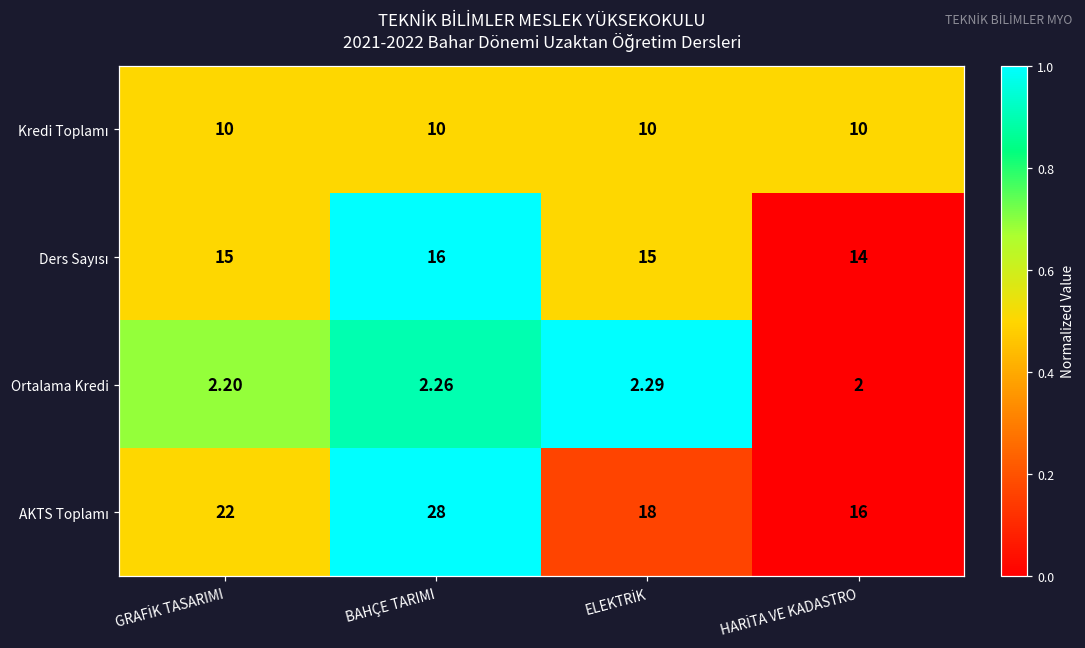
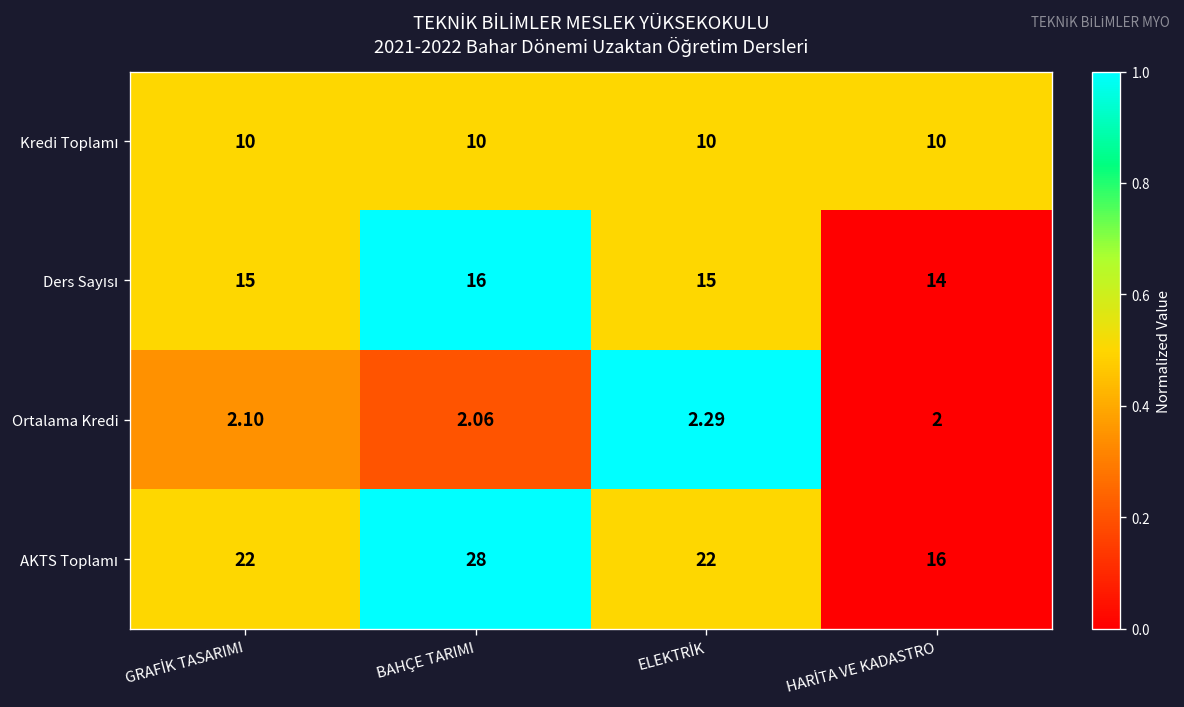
Ortalama Kredi, GRAFİK TASARIMI: 2.20 -> 2.10
Ortalama Kredi, BAHÇE TARIMI: 2.26 -> 2.06
AKTS Toplamı, ELEKTRİK: 18 -> 22
